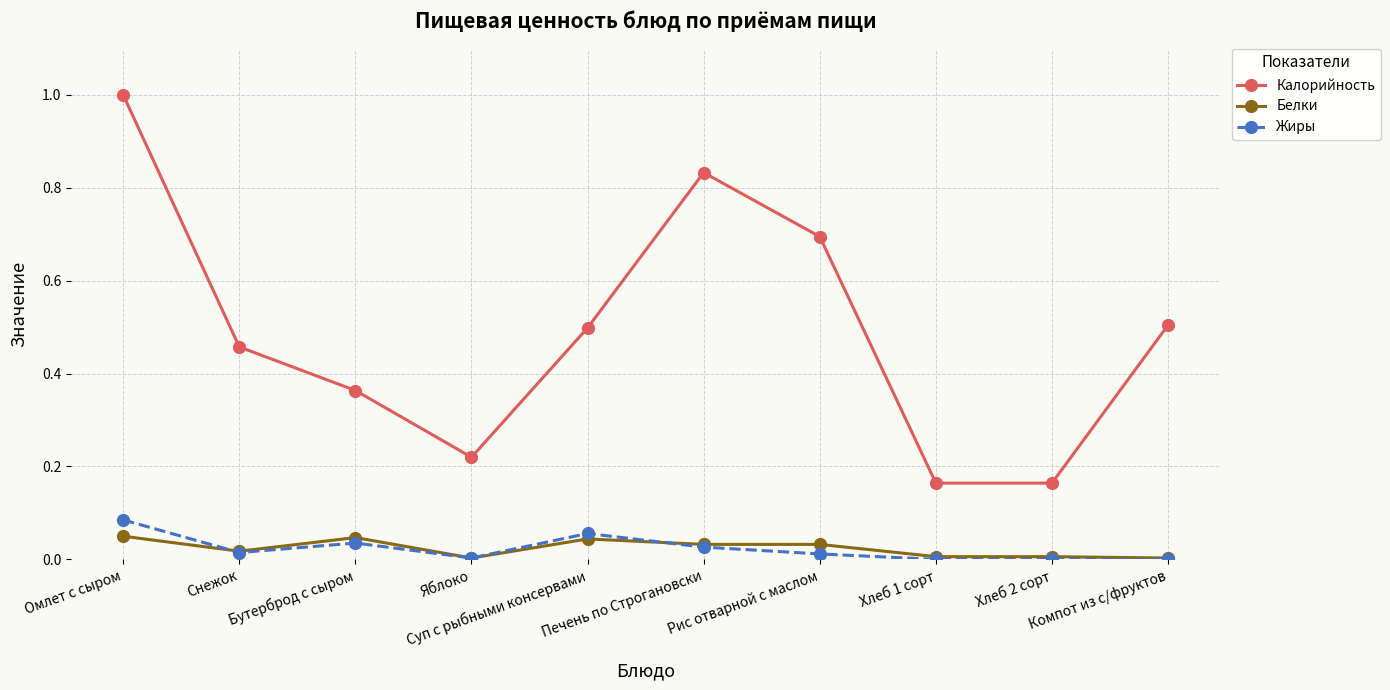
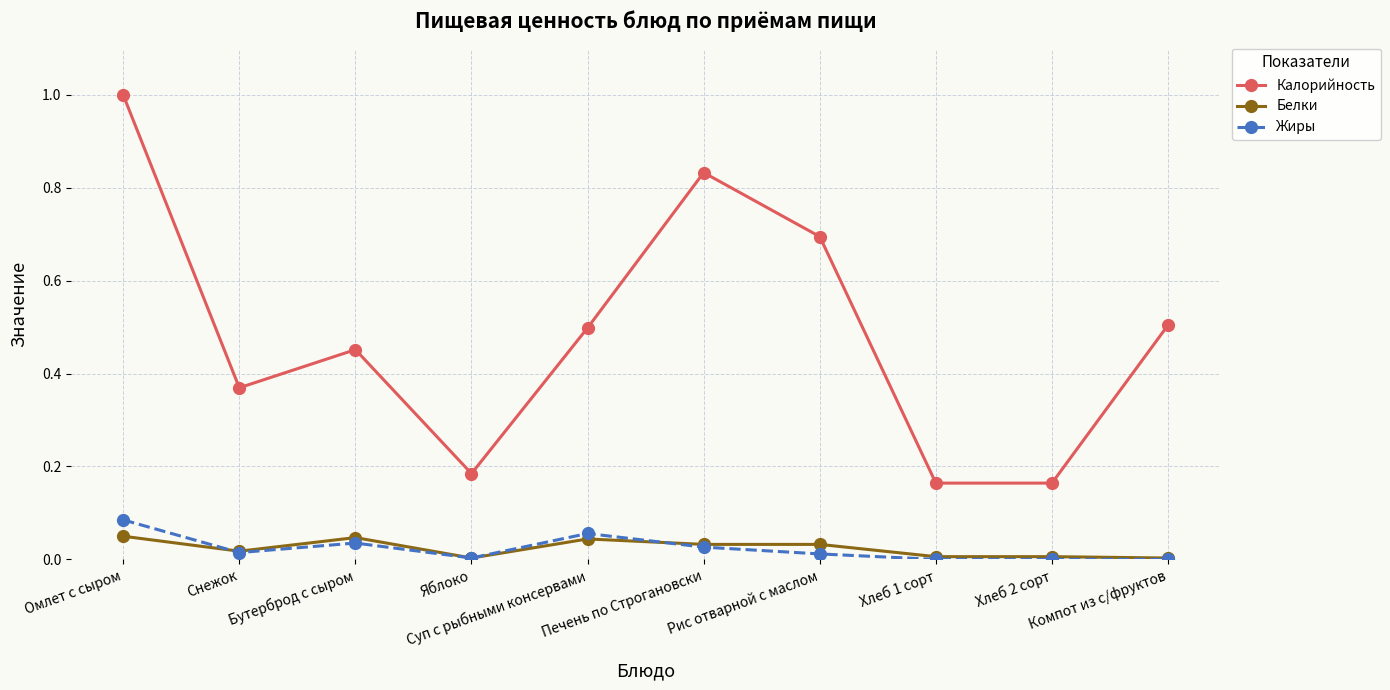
Калорийность, Снежок: 0.46 -> 0.37
Калорийность, Бутерброд с сыром: 0.36 -> 0.45
Калорийность, Яблоко: 0.22 -> 0.18
